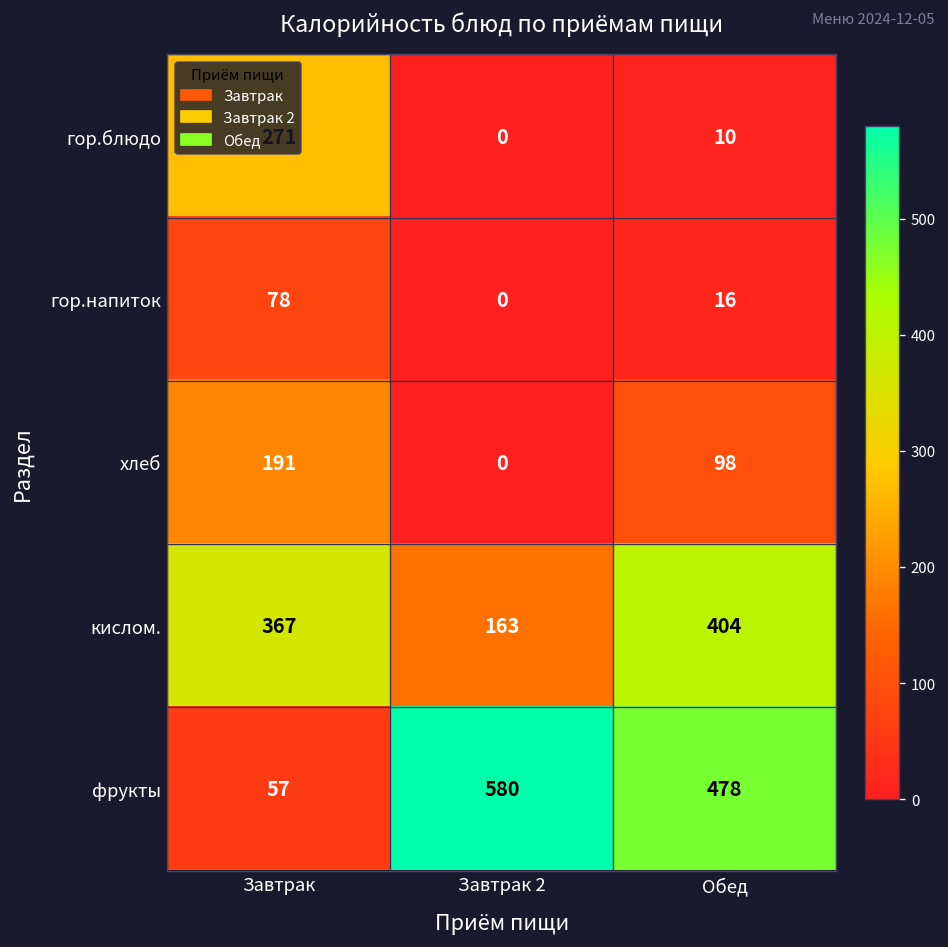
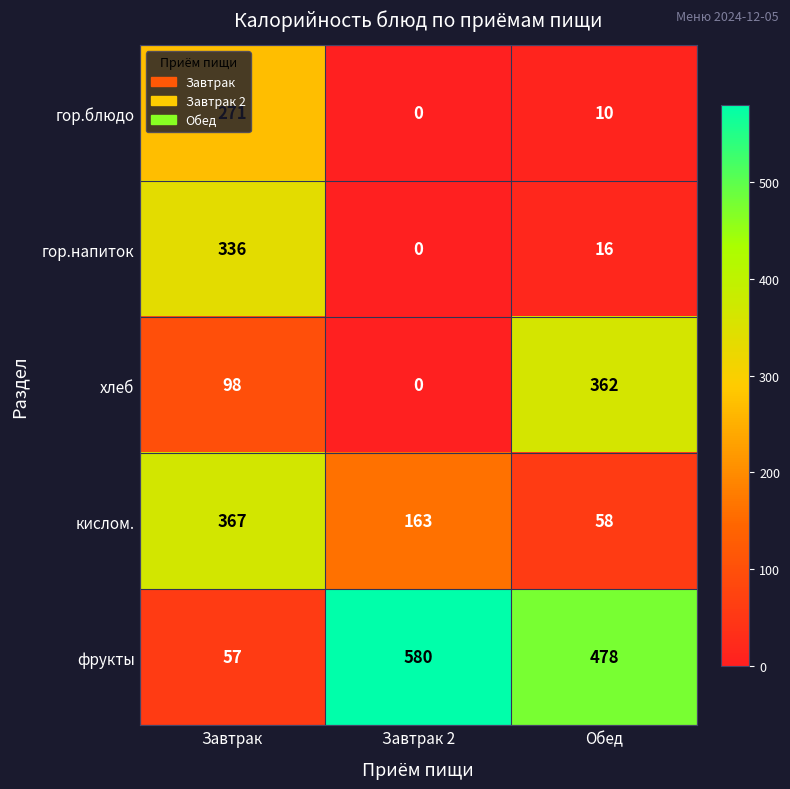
гор.напиток, Завтрак: 78 -> 336
хлеб, Завтрак: 191 -> 98
хлеб, Обед: 98 -> 362
кислом., Обед: 404 -> 58
